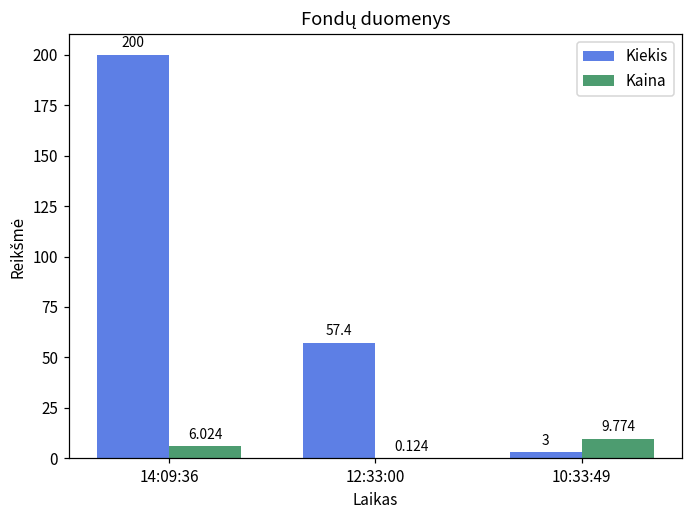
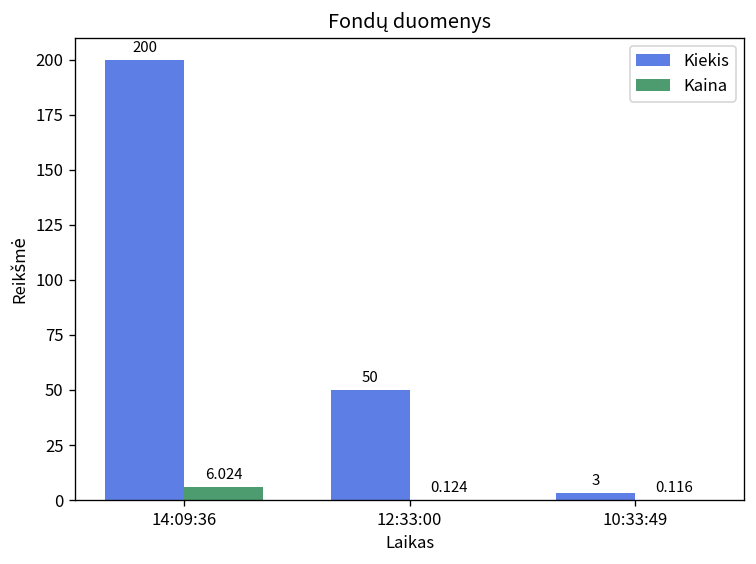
Kiekis, 12:33:00: 57.4 -> 50
Kaina, 10:33:49: 9.774 -> 0.116
